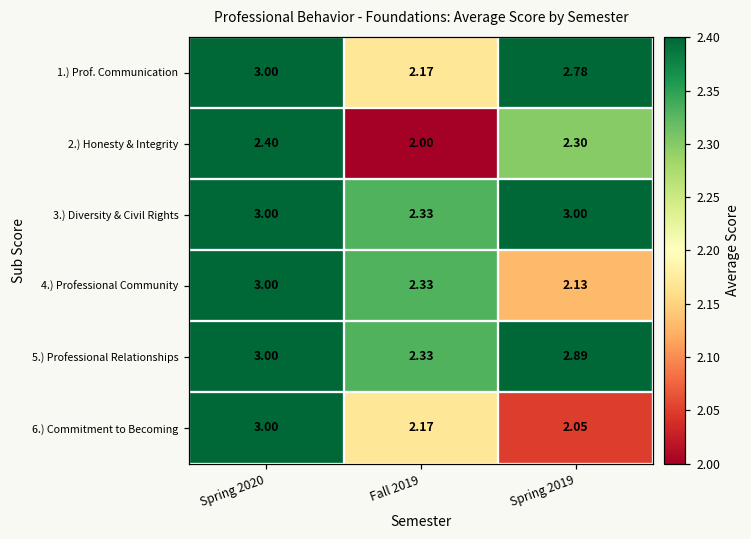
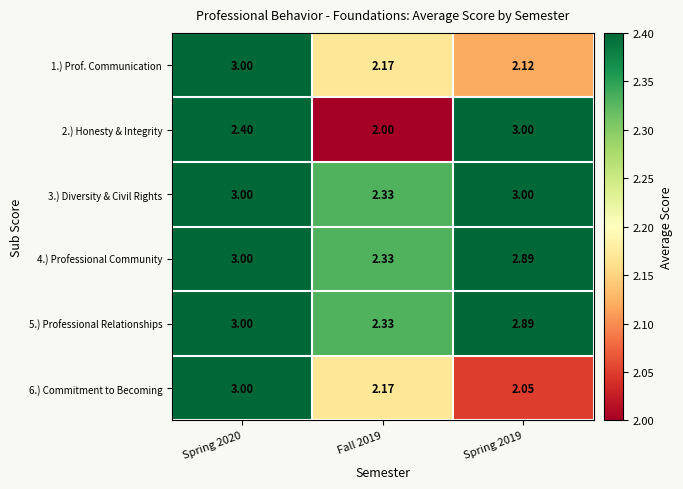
1.) Prof. Communication, Spring 2019: 2.78 -> 2.12
2.) Honesty & Integrity, Spring 2019: 2.30 -> 3.00
4.) Professional Community, Spring 2019: 2.13 -> 2.89
